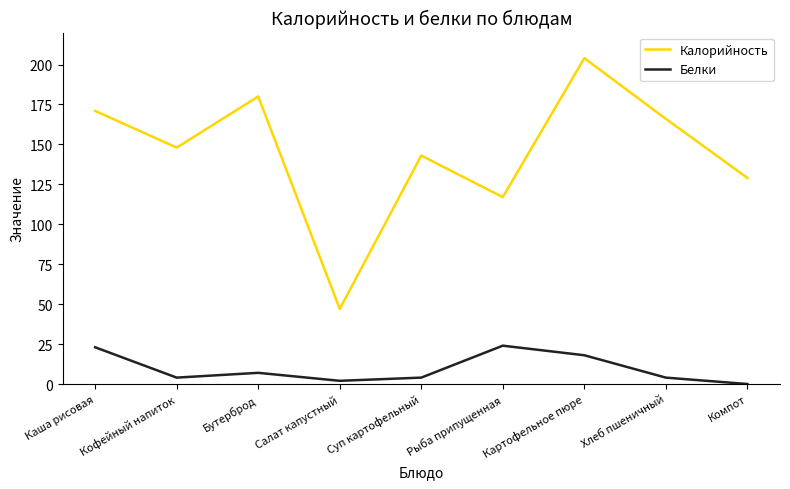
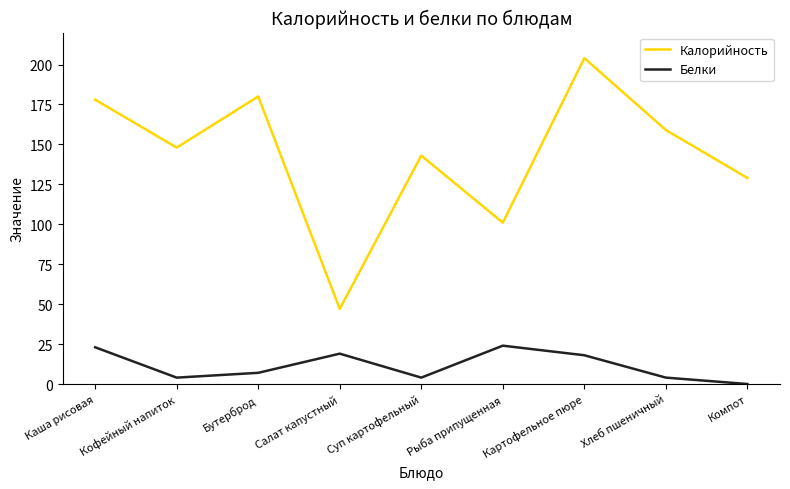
Калорийность, Каша рисовая: 171 -> 178
Белки, Салат капустный: 2 -> 19
Калорийность, Рыба припущенная: 117 -> 101
Калорийность, Хлеб пшеничный: 166 -> 159
